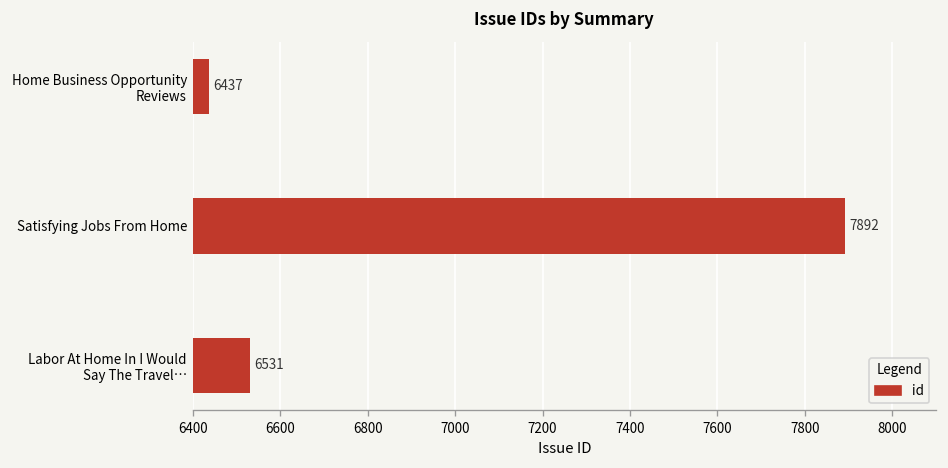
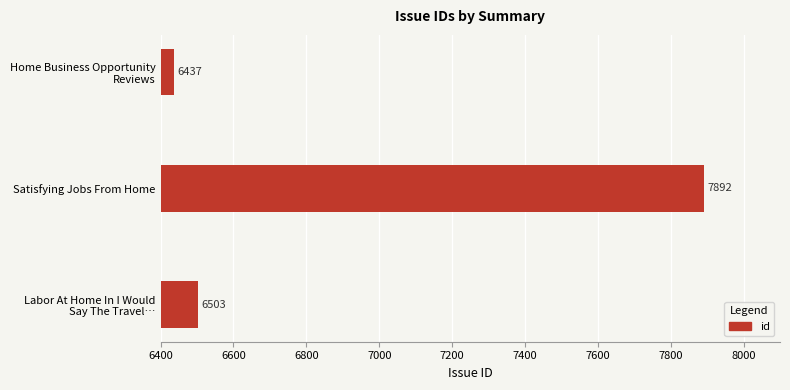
Labor At Home In I Would Say The Travel…: 6531 -> 6503
